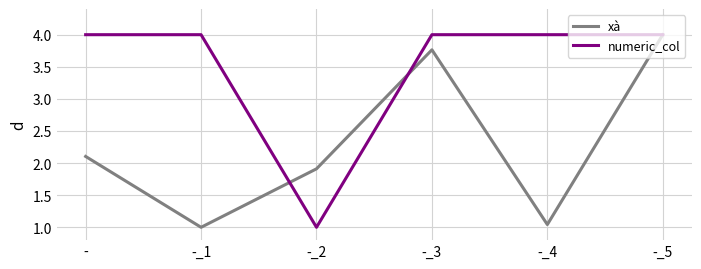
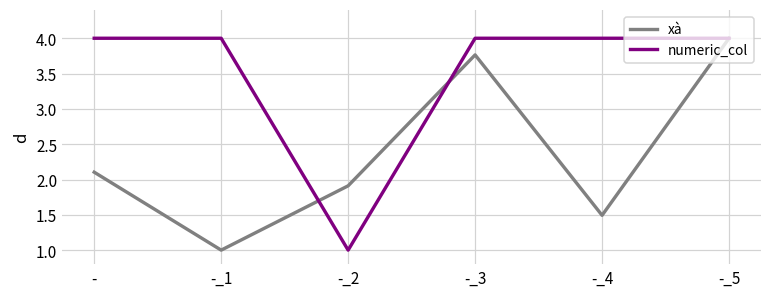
xà, -_4: 1.0 -> 1.5
